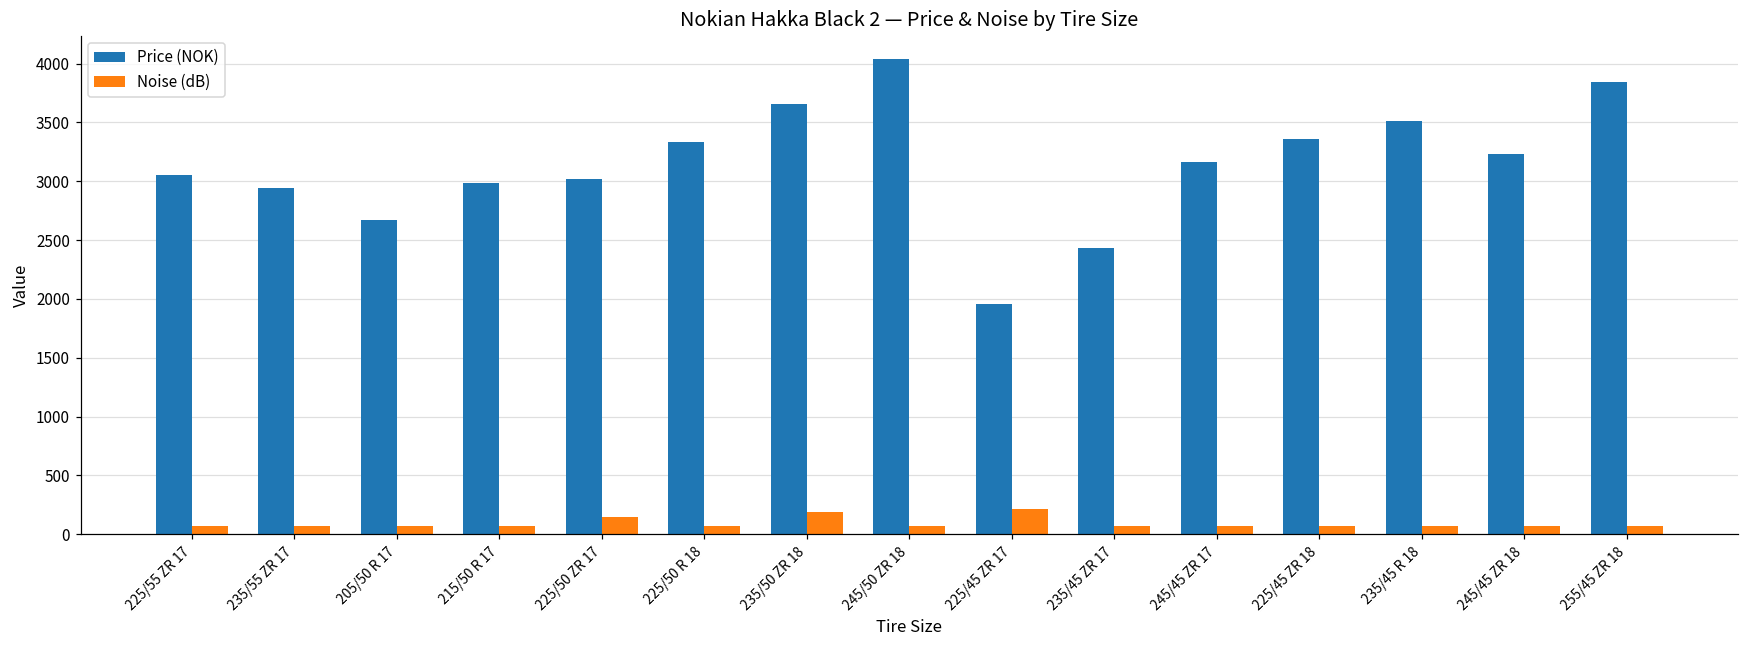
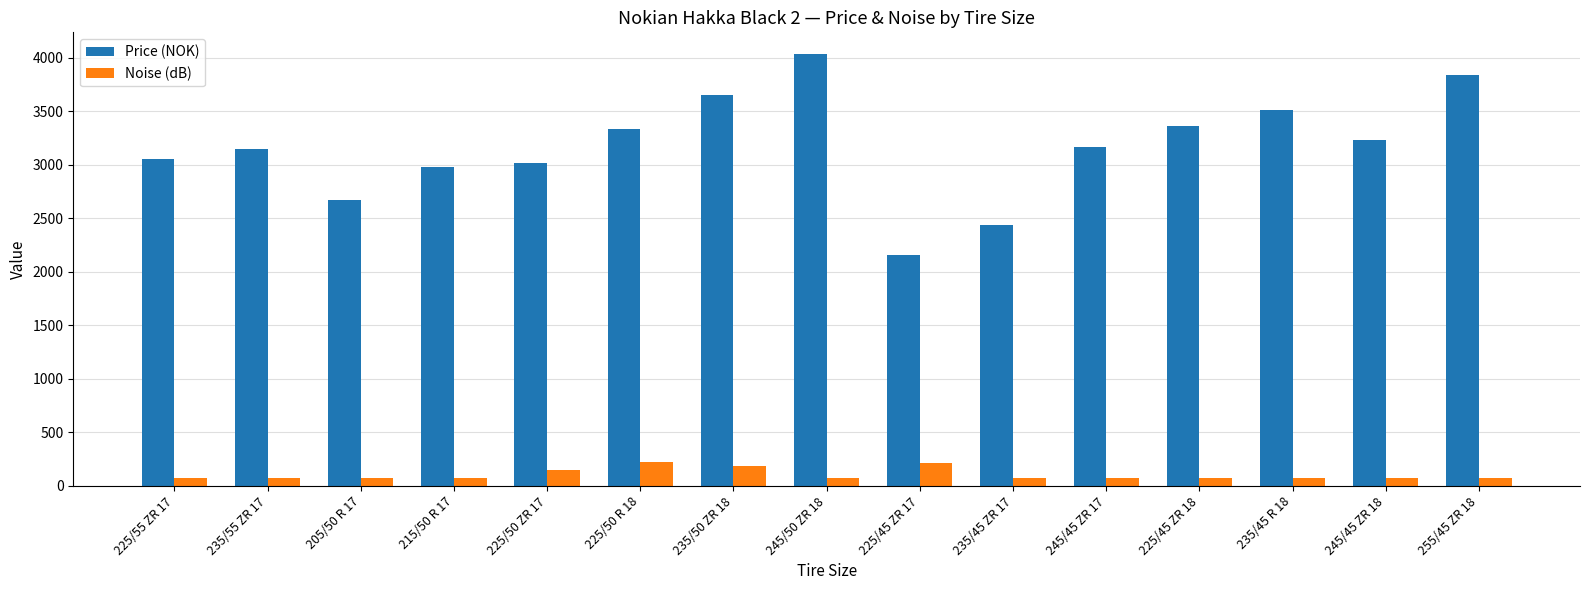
Price (NOK), 235/55 ZR 17: 2940 -> 3150
Noise (dB), 225/50 R 18: 70 -> 230
Price (NOK), 225/45 ZR 17: 1960 -> 2160
